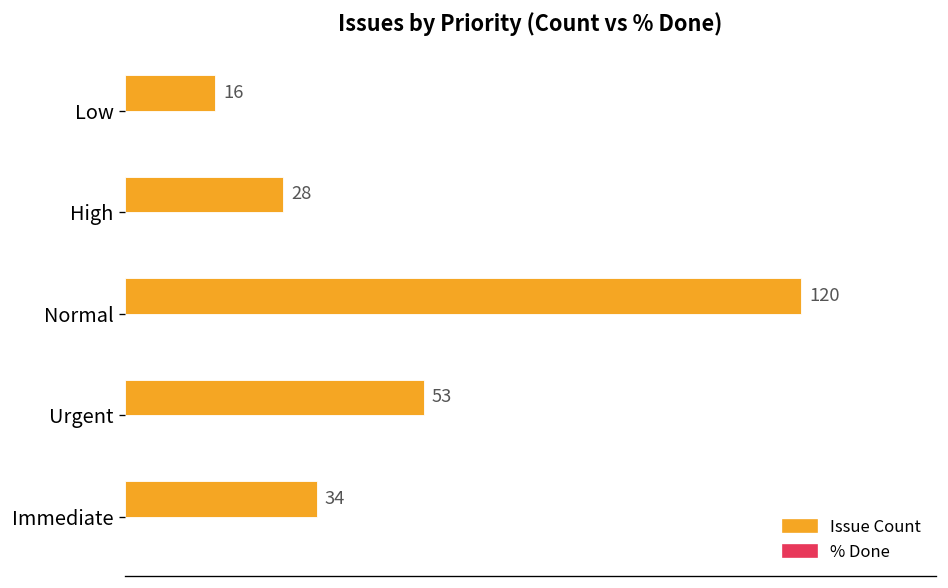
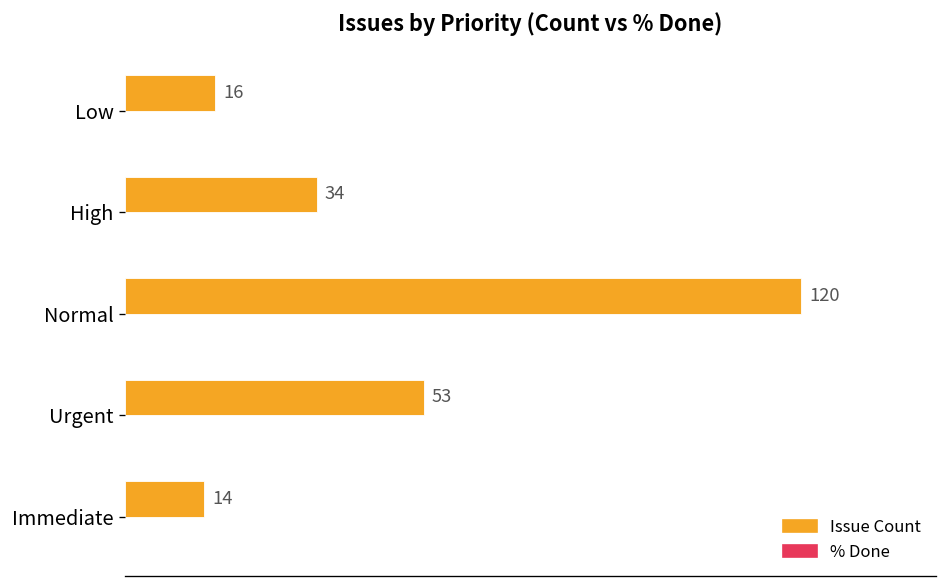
Issue Count, High: 28 -> 34
Issue Count, Immediate: 34 -> 14
